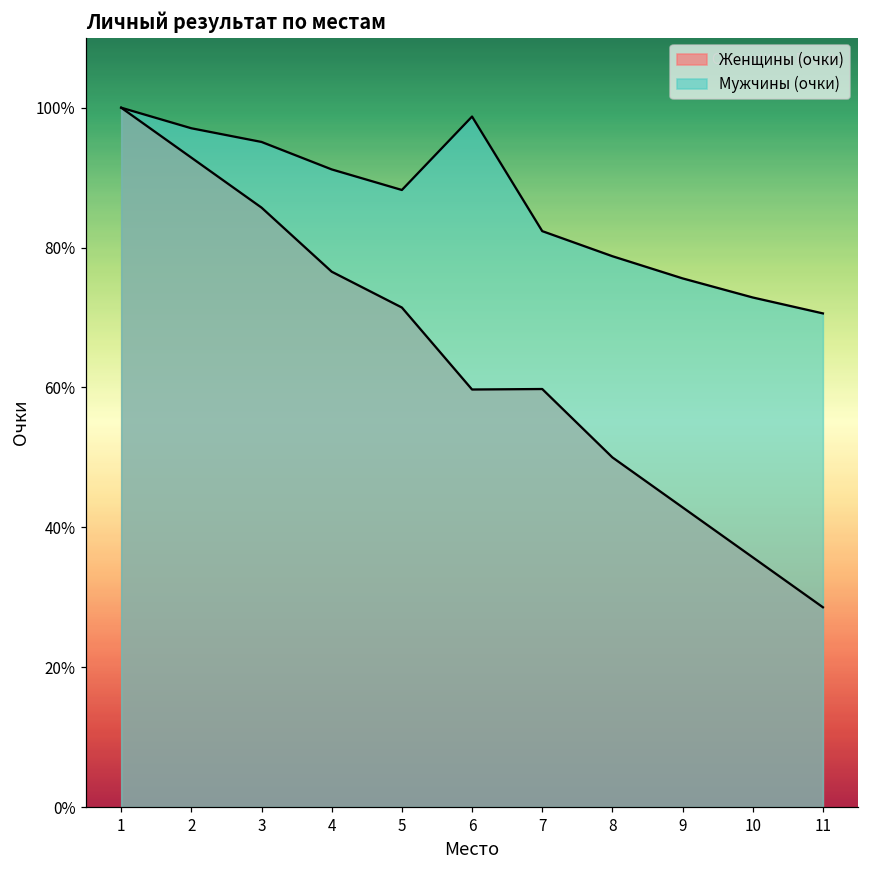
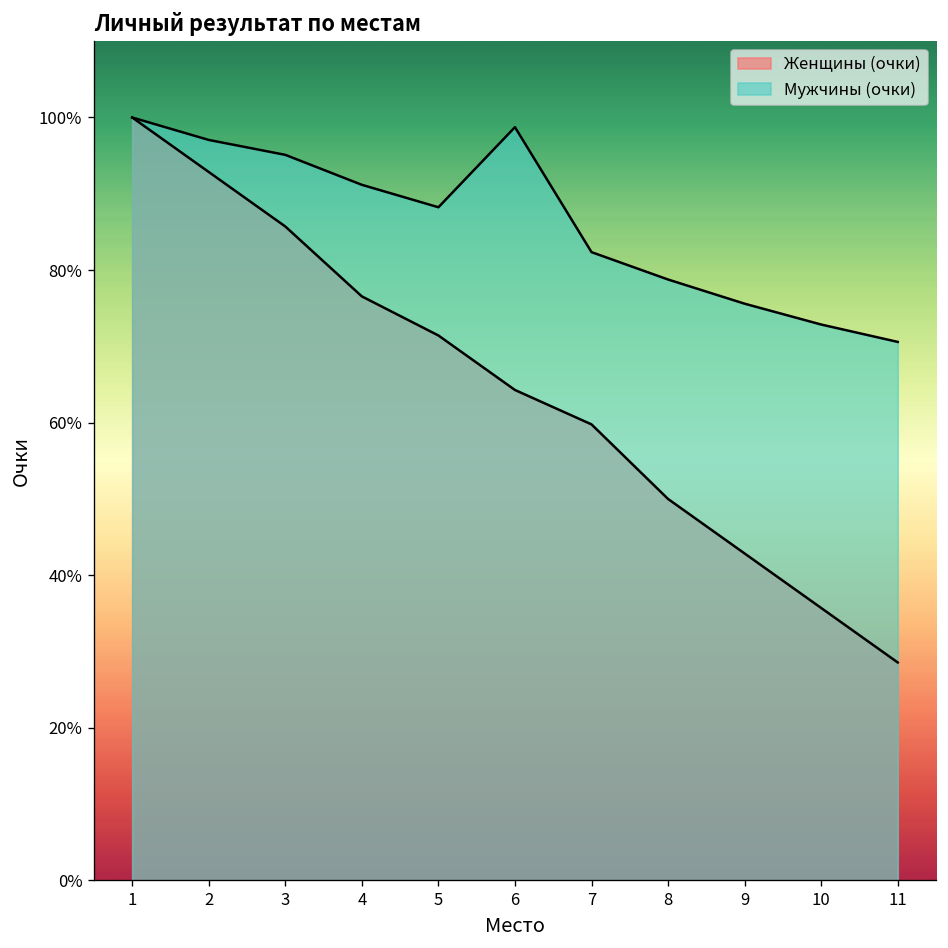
Женщины (очки), 6: 60% -> 64%
